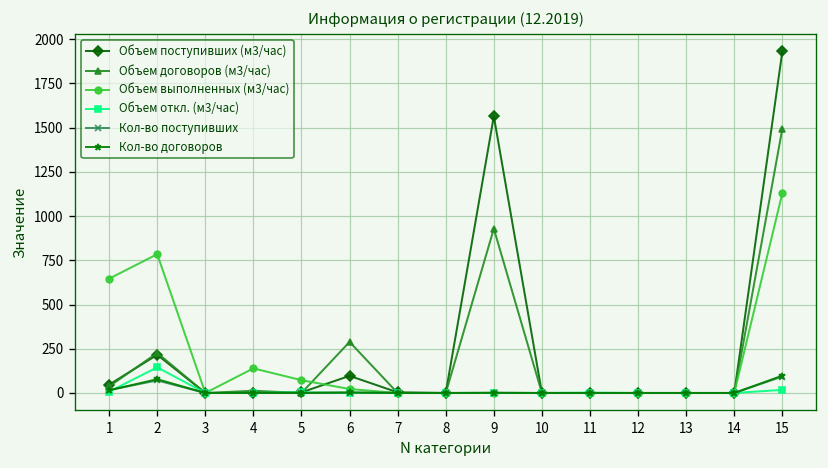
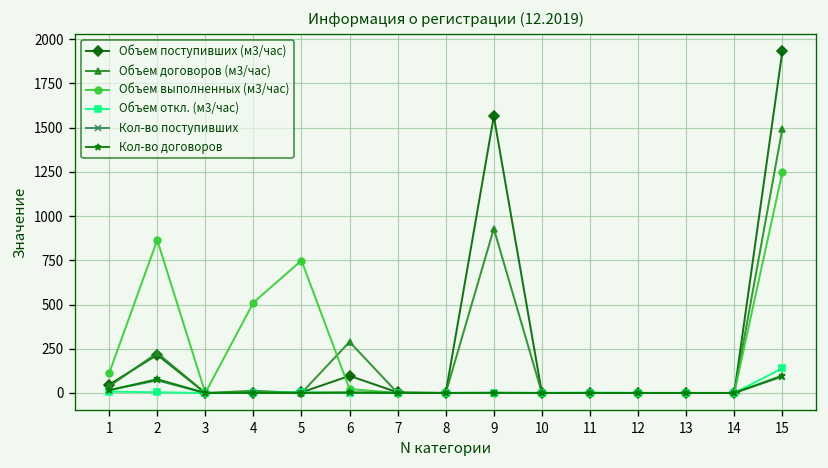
Объем выполненных (м3/час), 1: 650 -> 110
Объем выполненных (м3/час), 2: 780 -> 860
Объем откл. (м3/час), 2: 150 -> 0
Объем выполненных (м3/час), 4: 140 -> 510
Объем выполненных (м3/час), 5: 70 -> 750
Объем выполненных (м3/час), 15: 1130 -> 1250
Объем откл. (м3/час), 15: 20 -> 140
